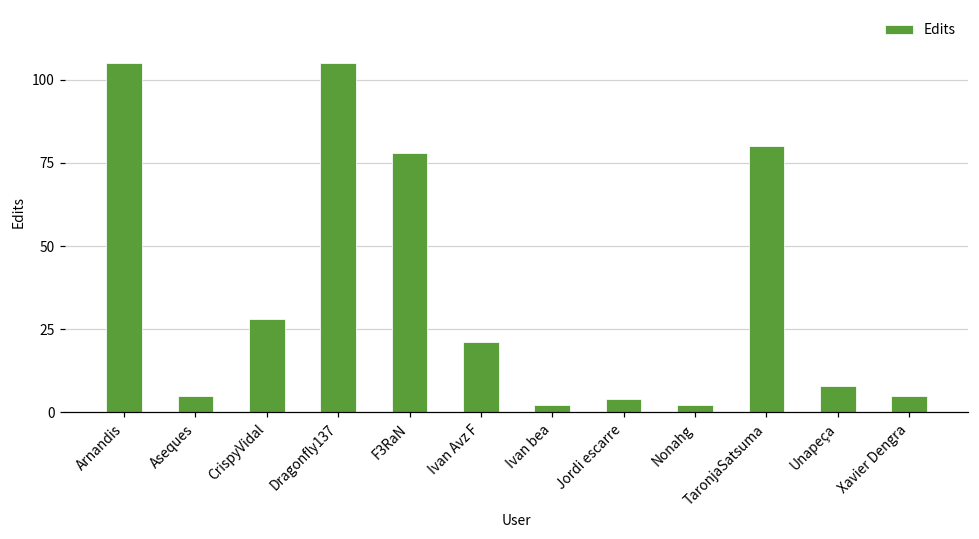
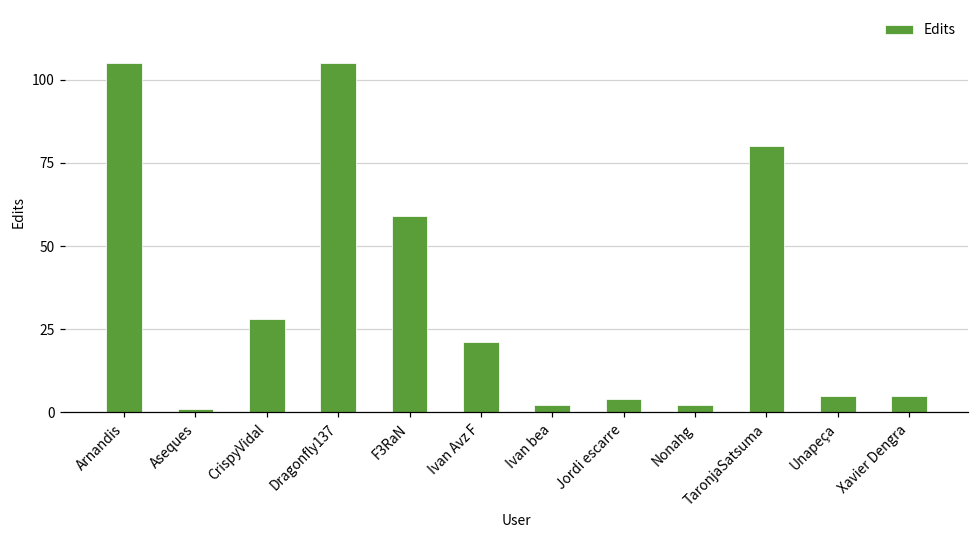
Aseques: 5 -> 1
F3RaN: 78 -> 59
Unapeça: 8 -> 5
